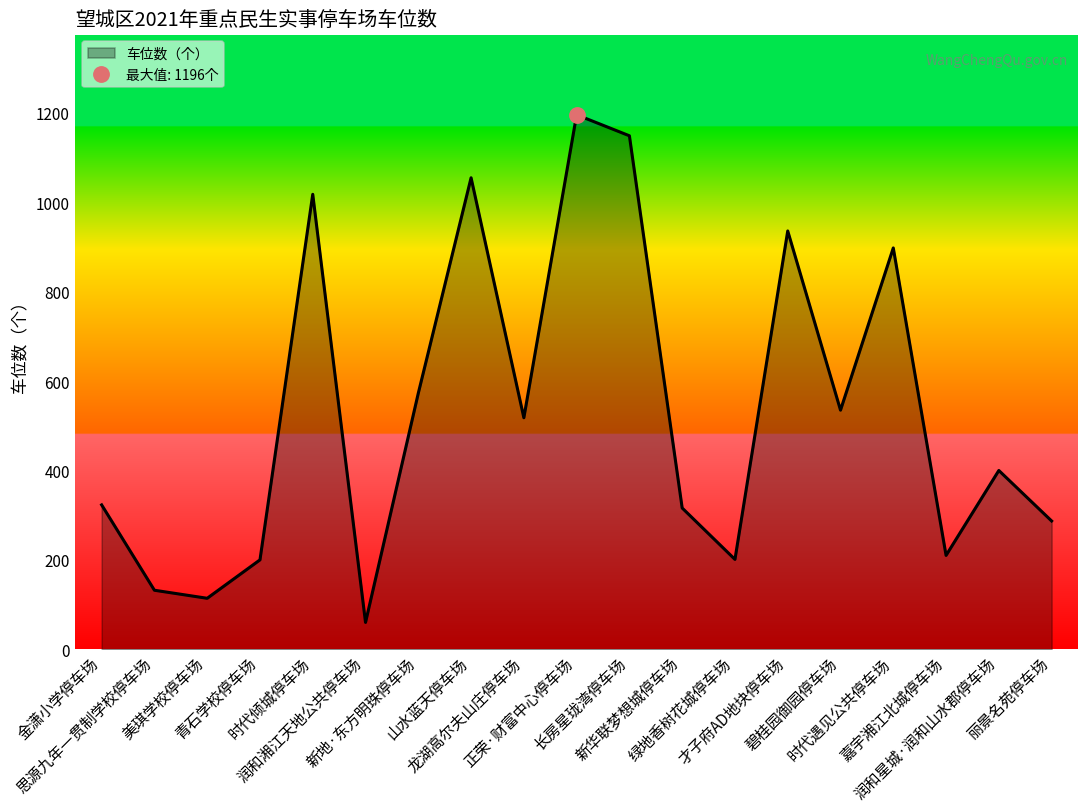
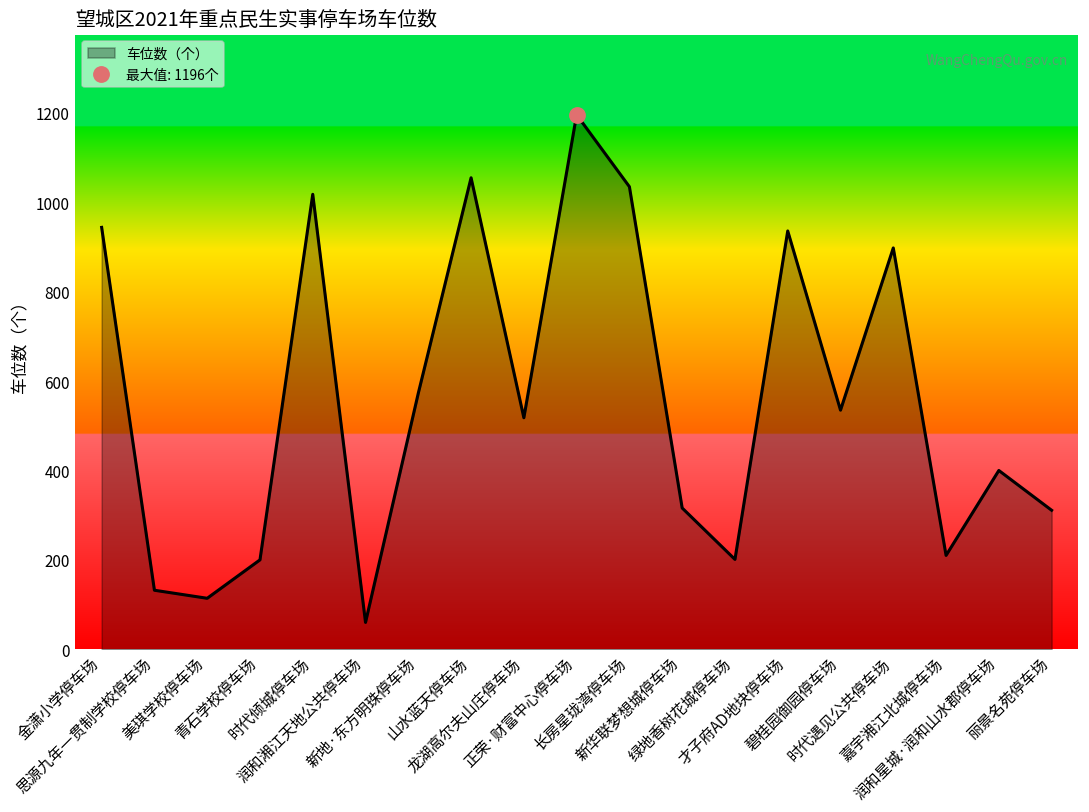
车位数（个）, 金潇小学停车场: 320 -> 940
车位数（个）, 长房星珑湾停车场: 1150 -> 1040
车位数（个）, 丽景名苑停车场: 290 -> 310
